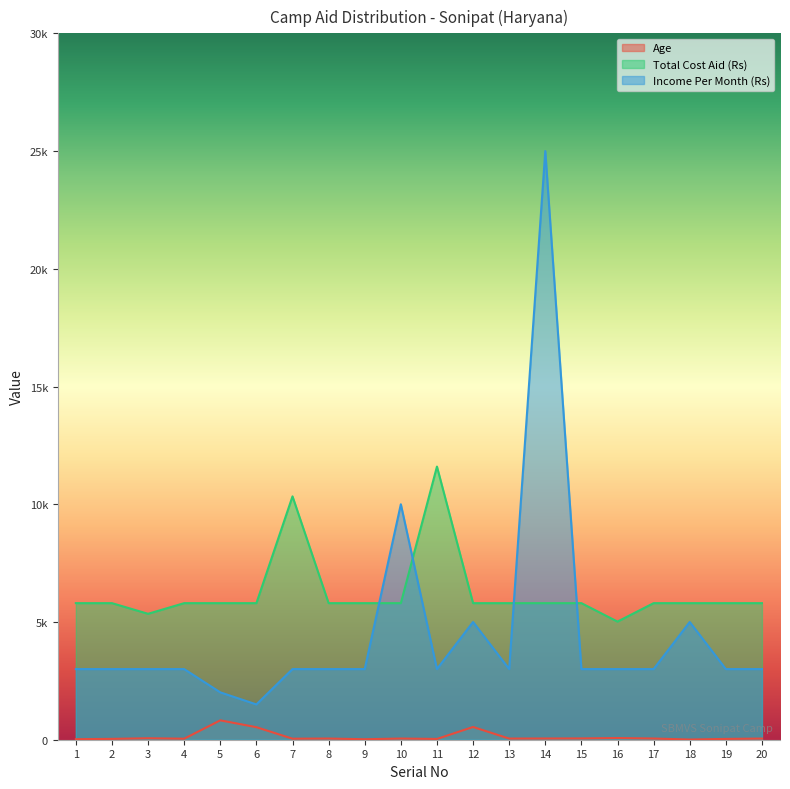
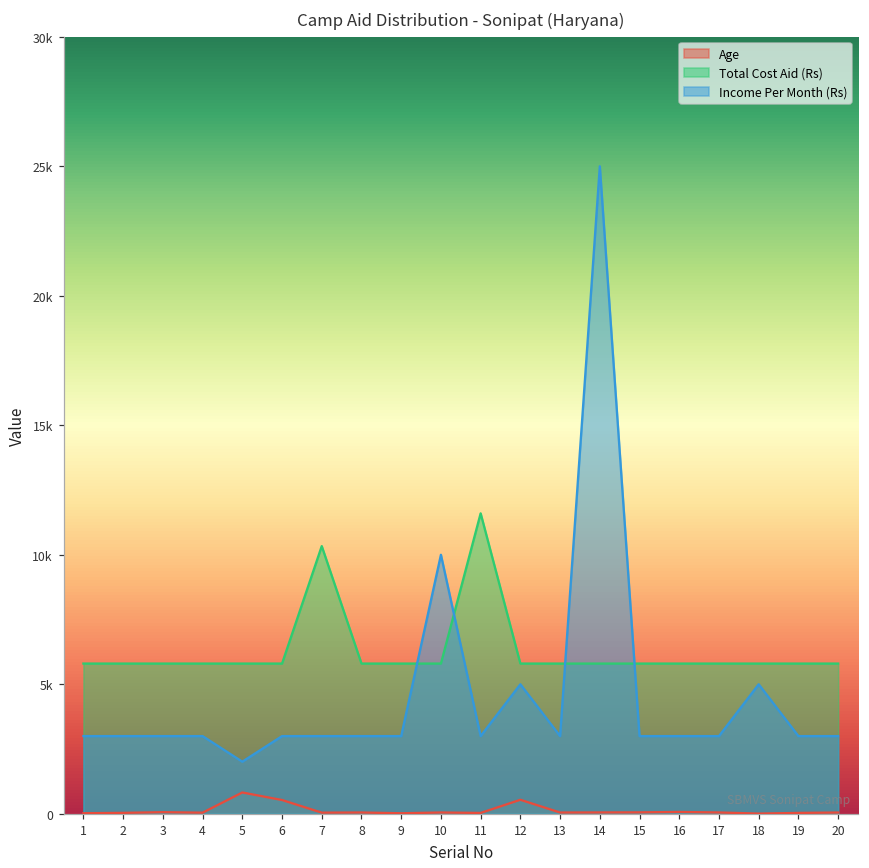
Total Cost Aid (Rs), 3: 5300 -> 5800
Income Per Month (Rs), 6: 1500 -> 3000
Total Cost Aid (Rs), 16: 5000 -> 5800
